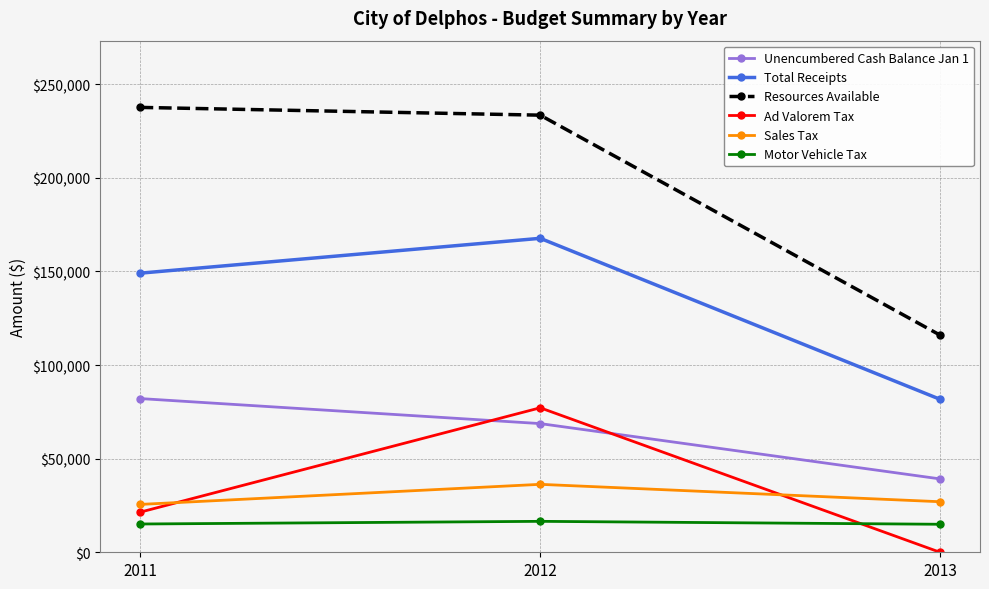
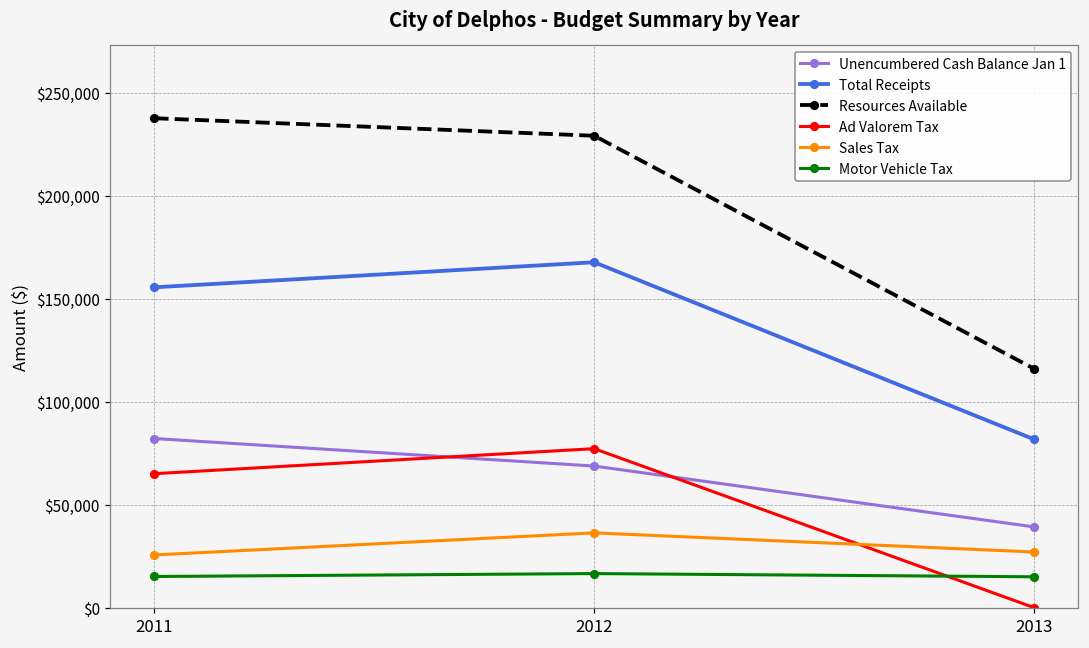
Total Receipts, 2011: $149,000 -> $156,000
Ad Valorem Tax, 2011: $21,000 -> $65,000
Resources Available, 2012: $233,000 -> $229,000
